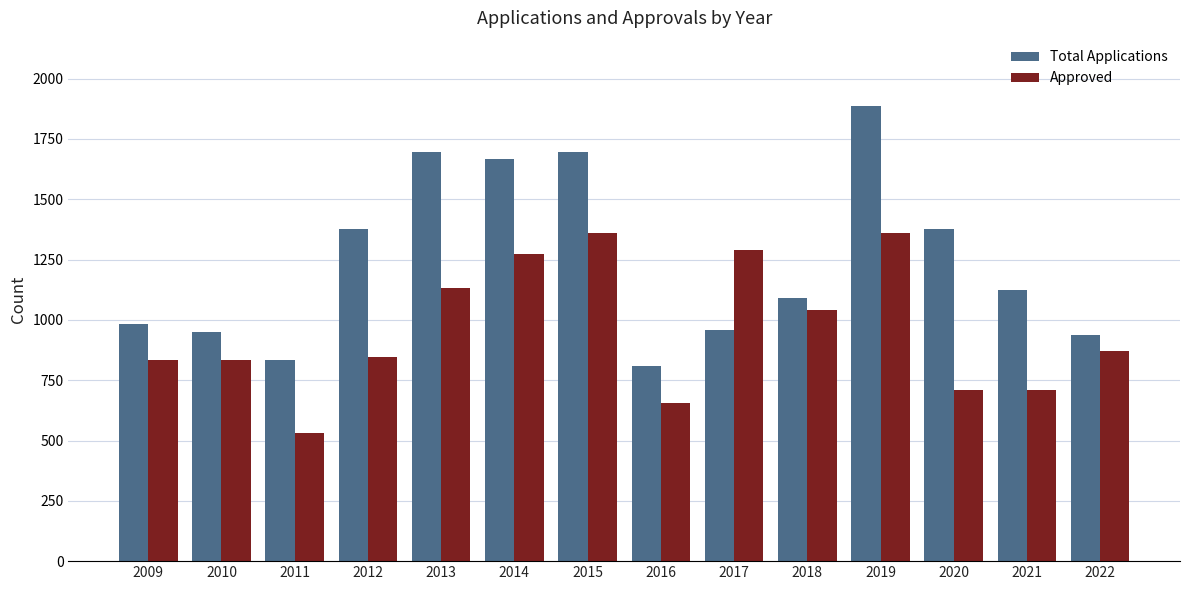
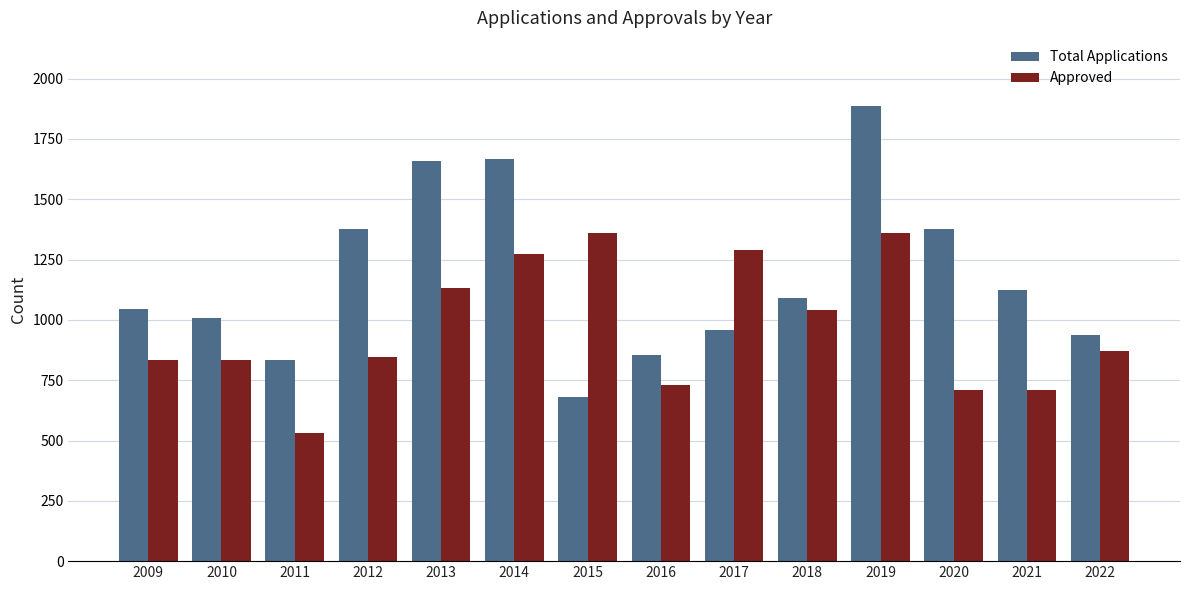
Total Applications, 2009: 980 -> 1050
Total Applications, 2010: 950 -> 1010
Total Applications, 2013: 1700 -> 1660
Total Applications, 2015: 1700 -> 680
Total Applications, 2016: 810 -> 850
Approved, 2016: 660 -> 730
